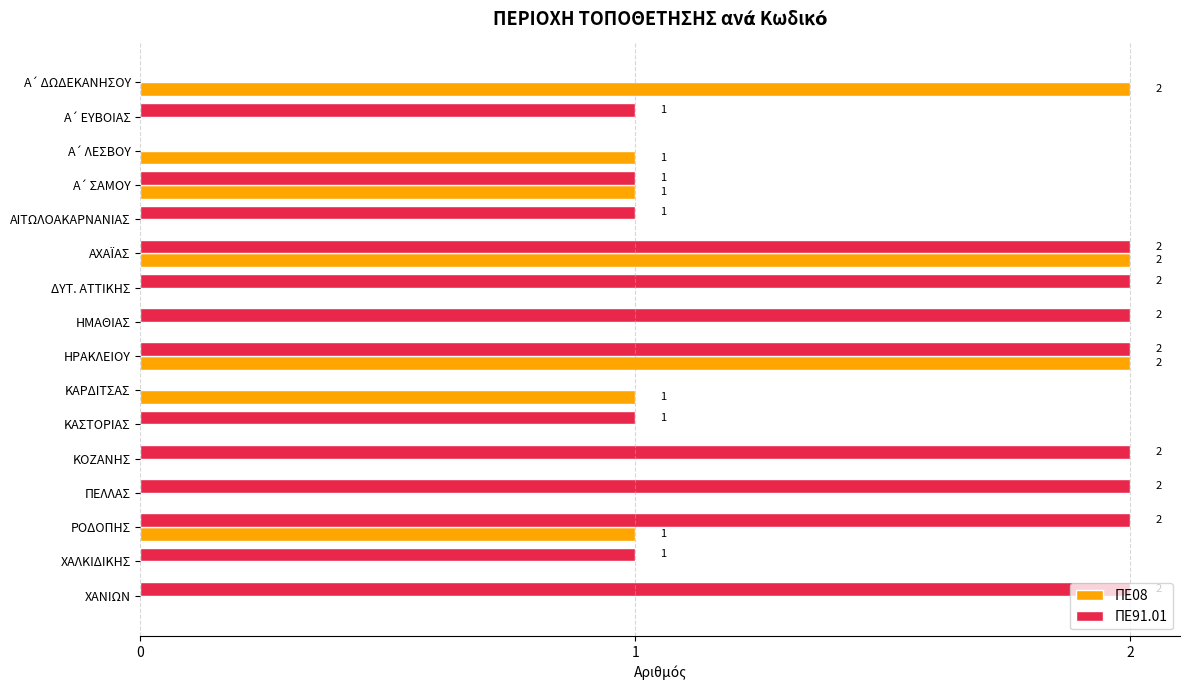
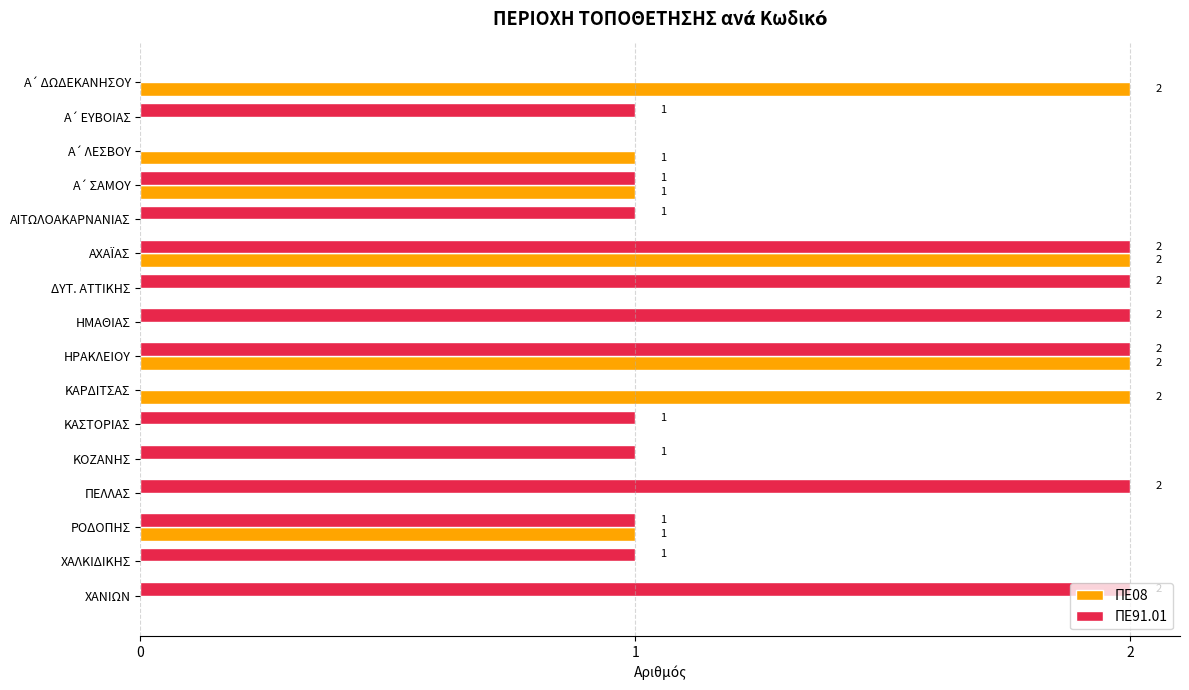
ΠΕ08, ΚΑΡΔΙΤΣΑΣ: 1 -> 2
ΠΕ91.01, ΚΟΖΑΝΗΣ: 2 -> 1
ΠΕ91.01, ΡΟΔΟΠΗΣ: 2 -> 1
